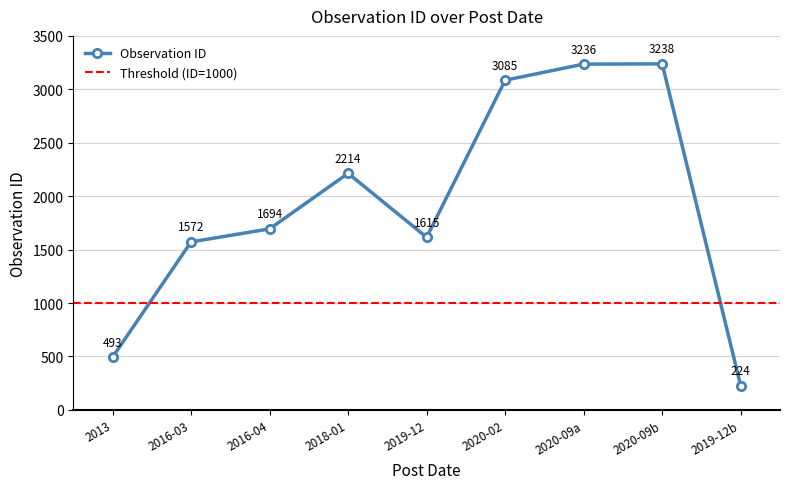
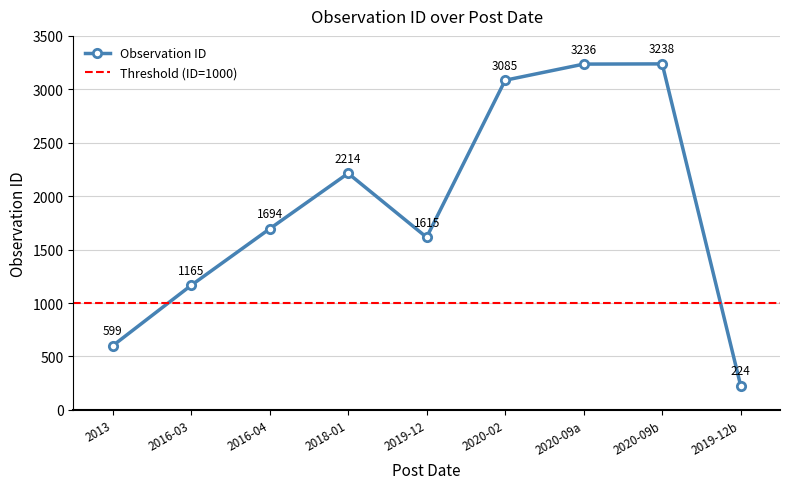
2013: 493 -> 599
2016-03: 1572 -> 1165
